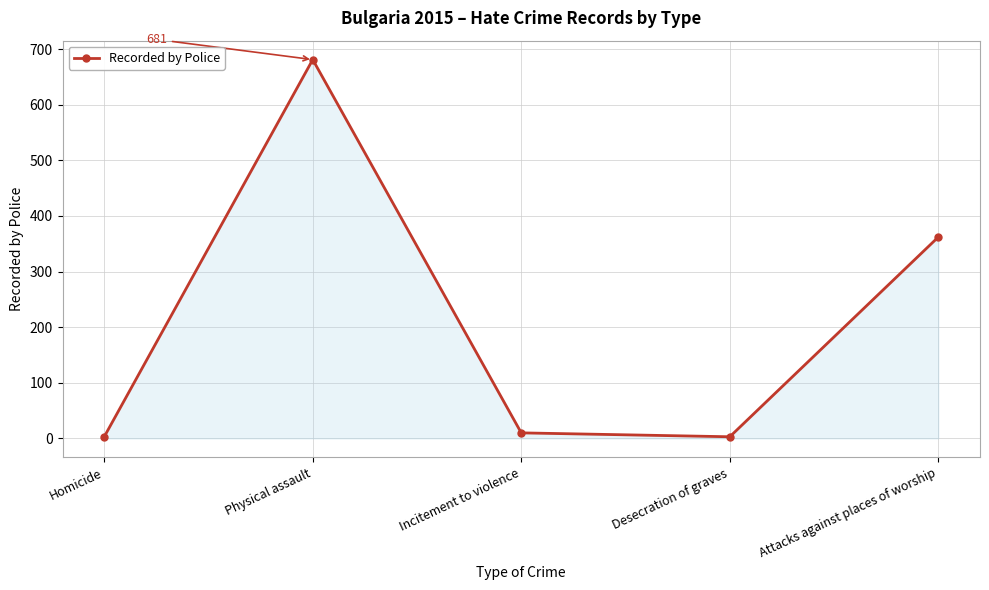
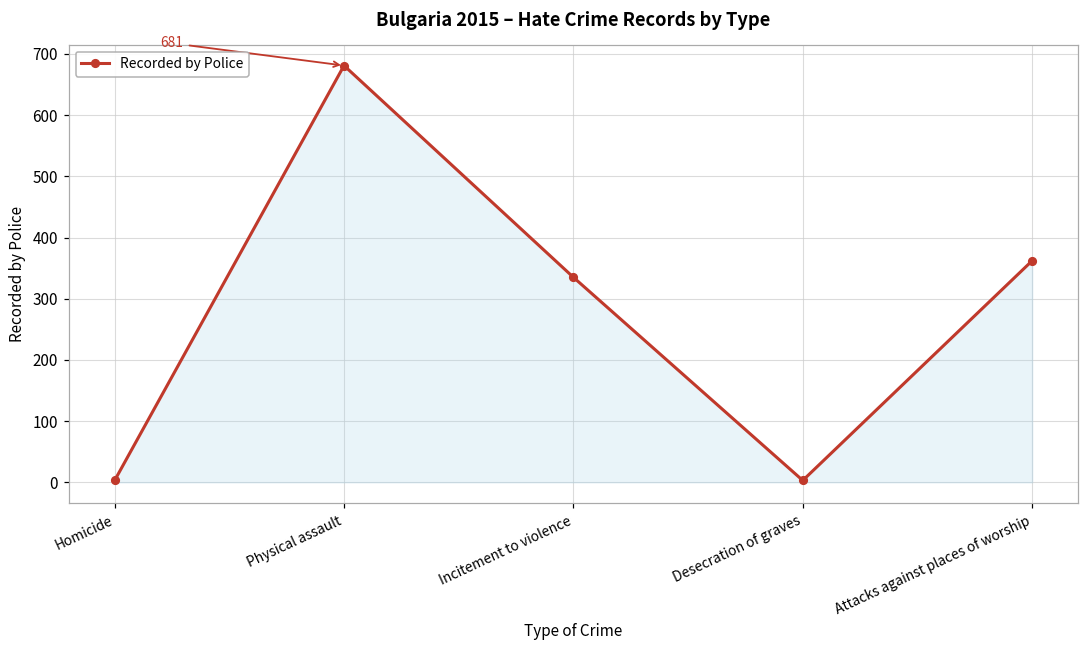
Incitement to violence: 10 -> 340
